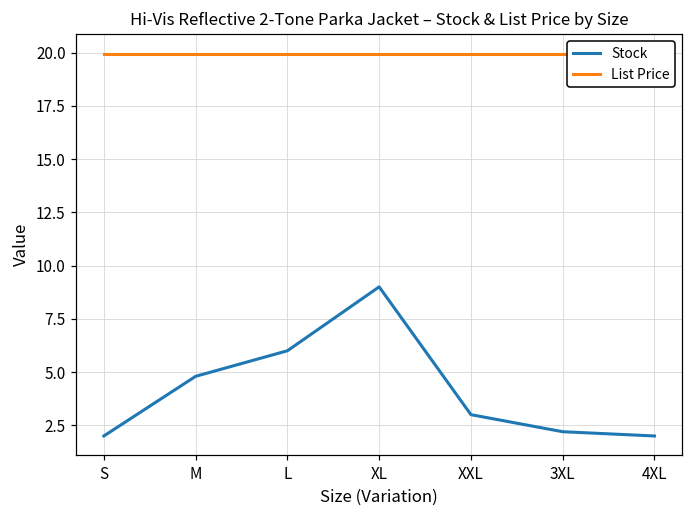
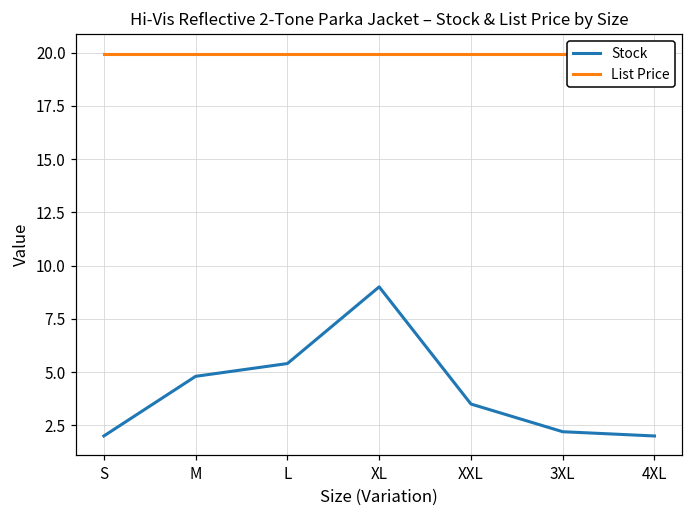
Stock, L: 6.0 -> 5.4
Stock, XXL: 3.0 -> 3.5
